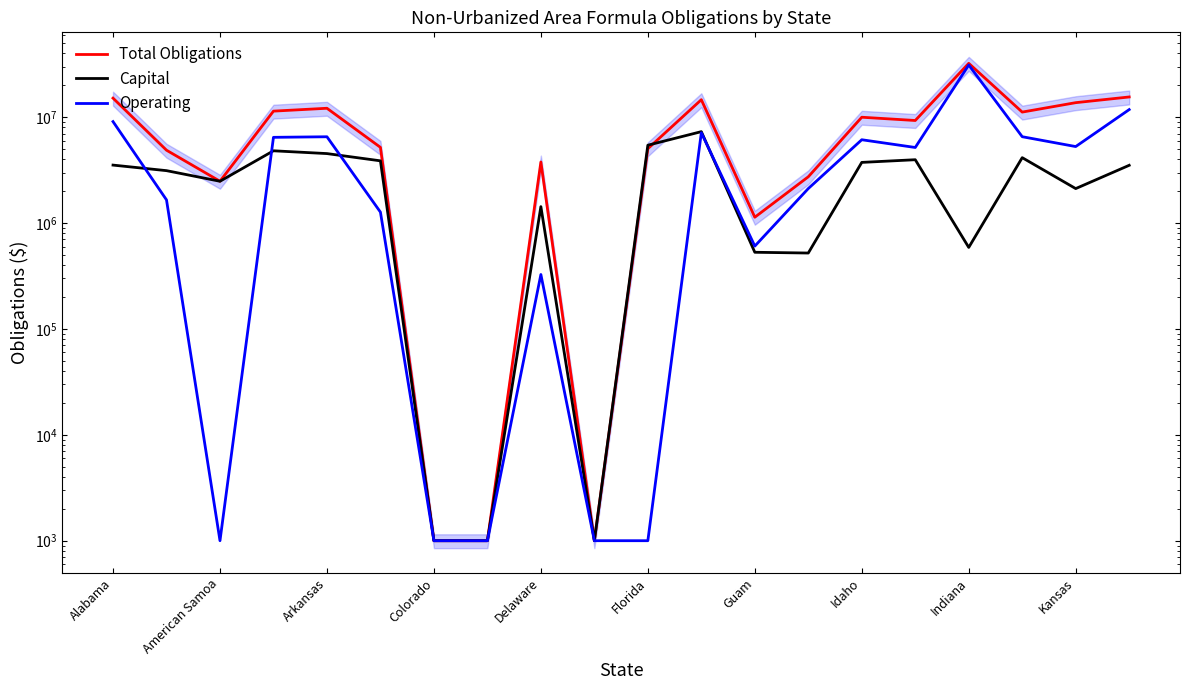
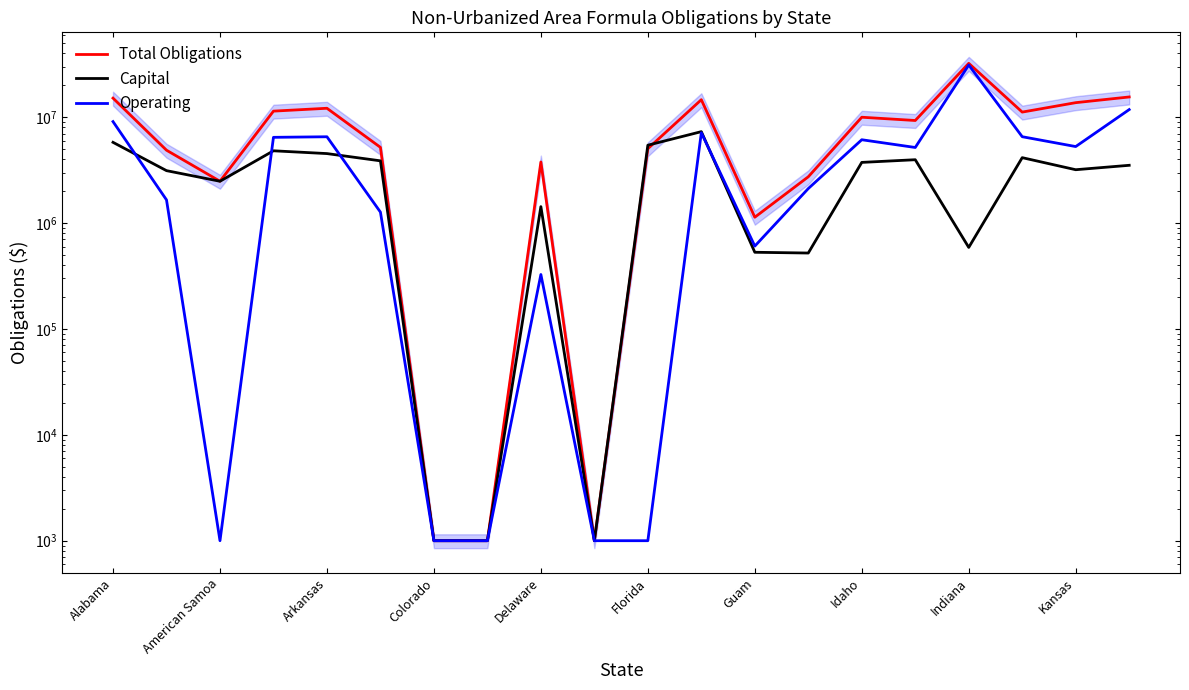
Capital, Alabama: 3500000 -> 6000000
Capital, Kansas: 2100000 -> 3200000
